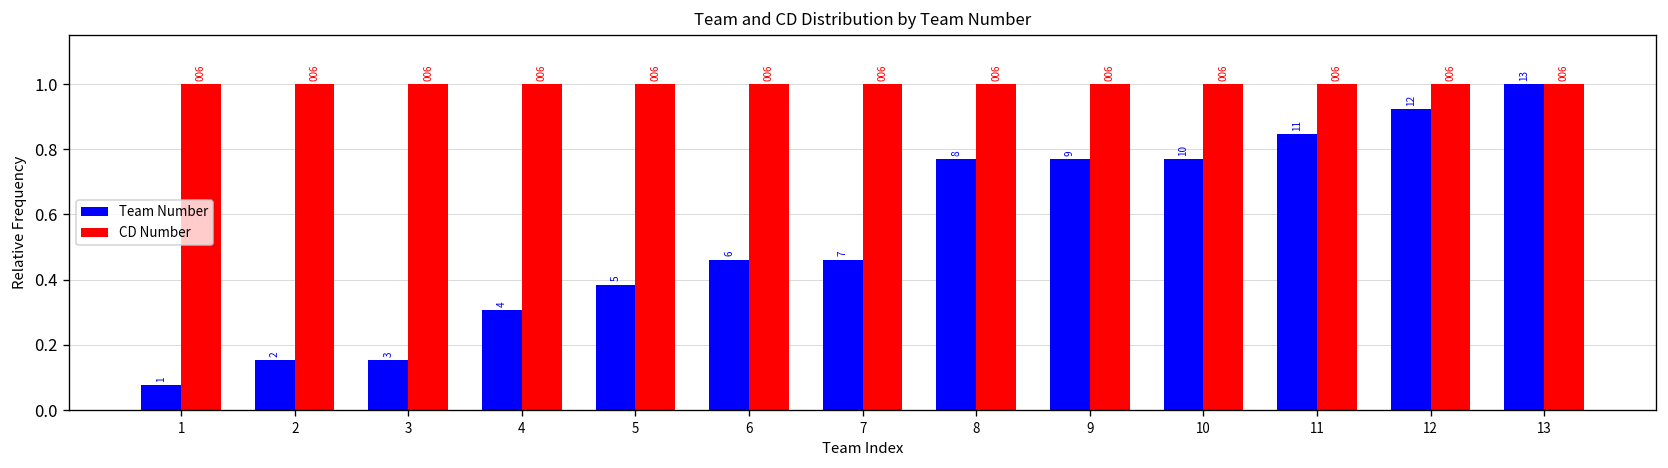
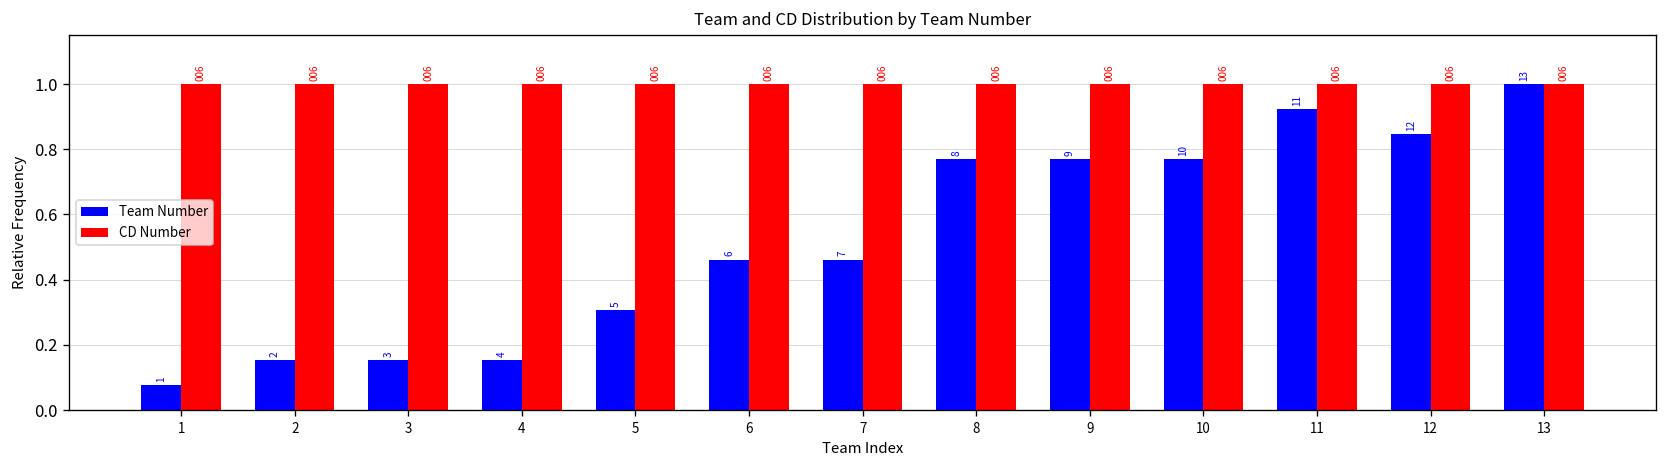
Team Number, 4: 0.31 -> 0.15
Team Number, 5: 0.38 -> 0.31
Team Number, 11: 0.85 -> 0.92
Team Number, 12: 0.92 -> 0.85
